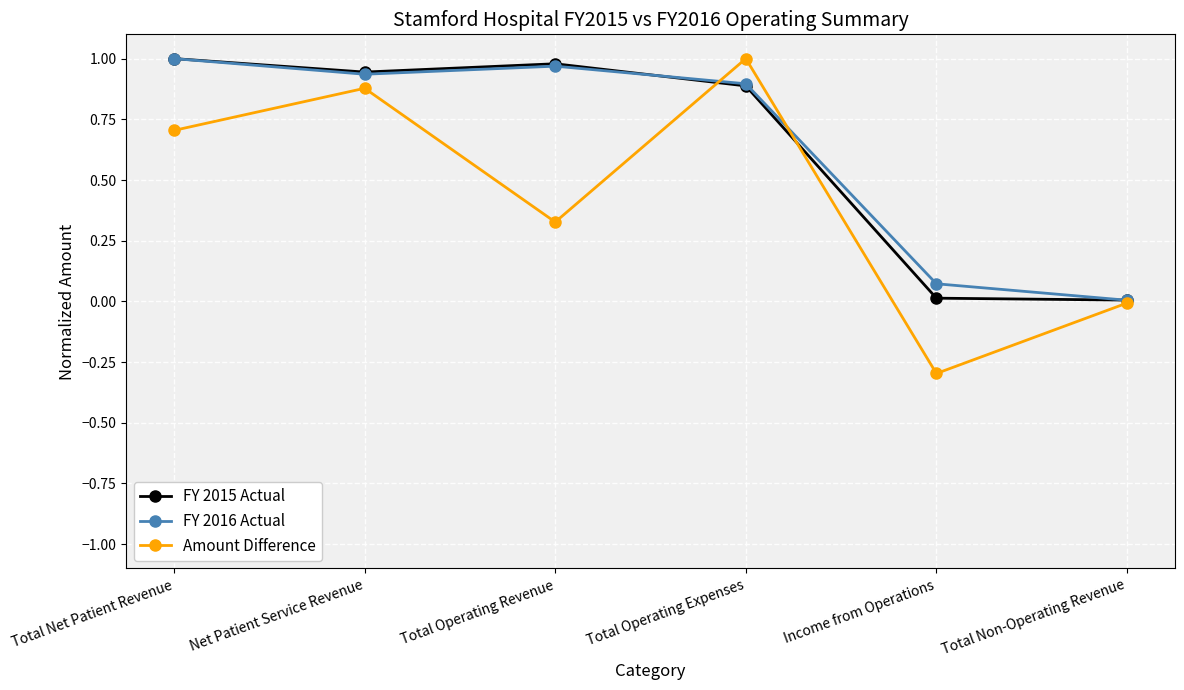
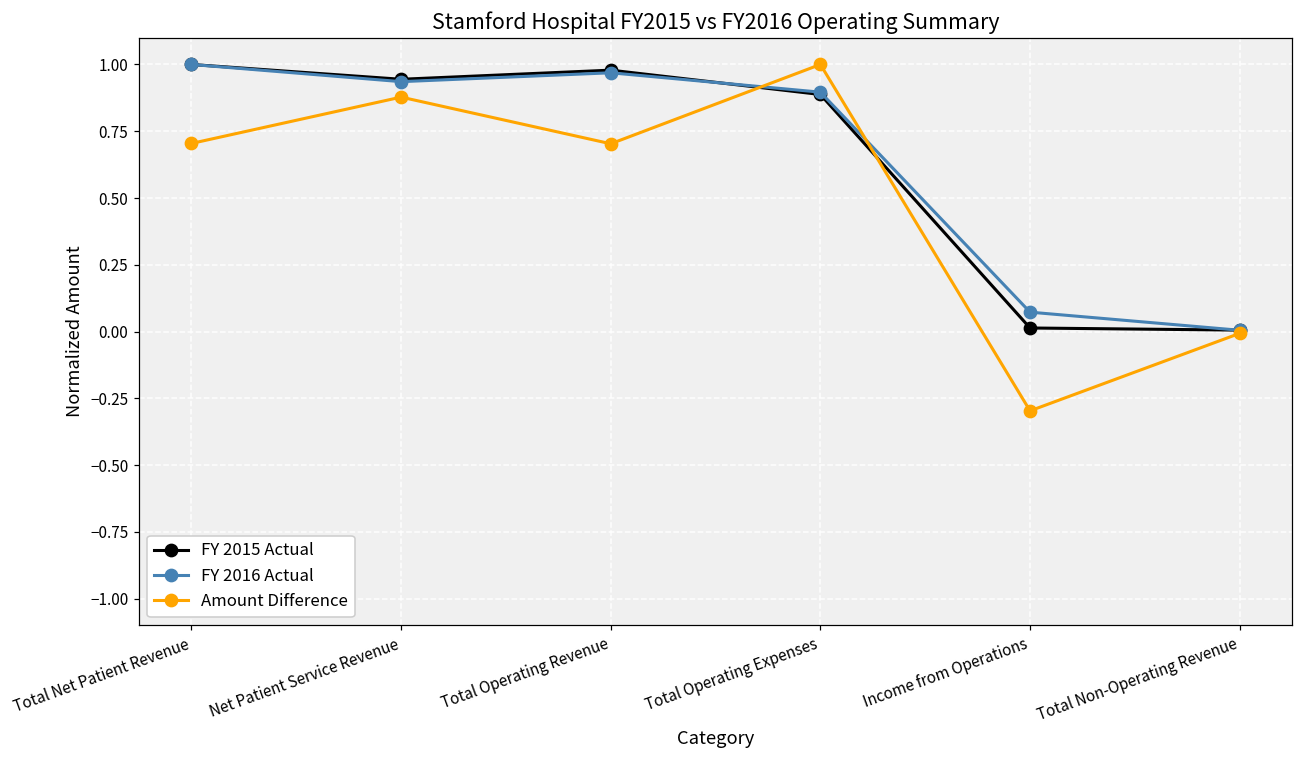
Amount Difference, Total Operating Revenue: 0.33 -> 0.70
